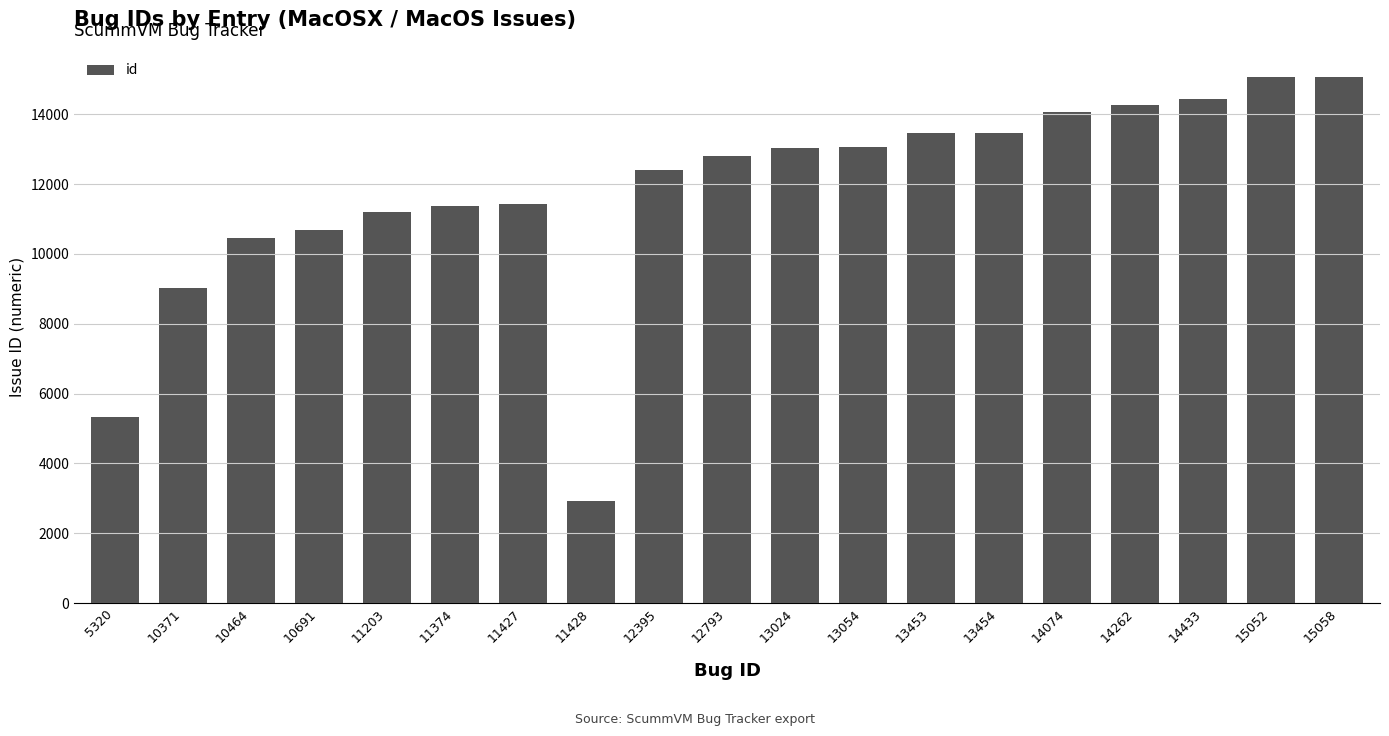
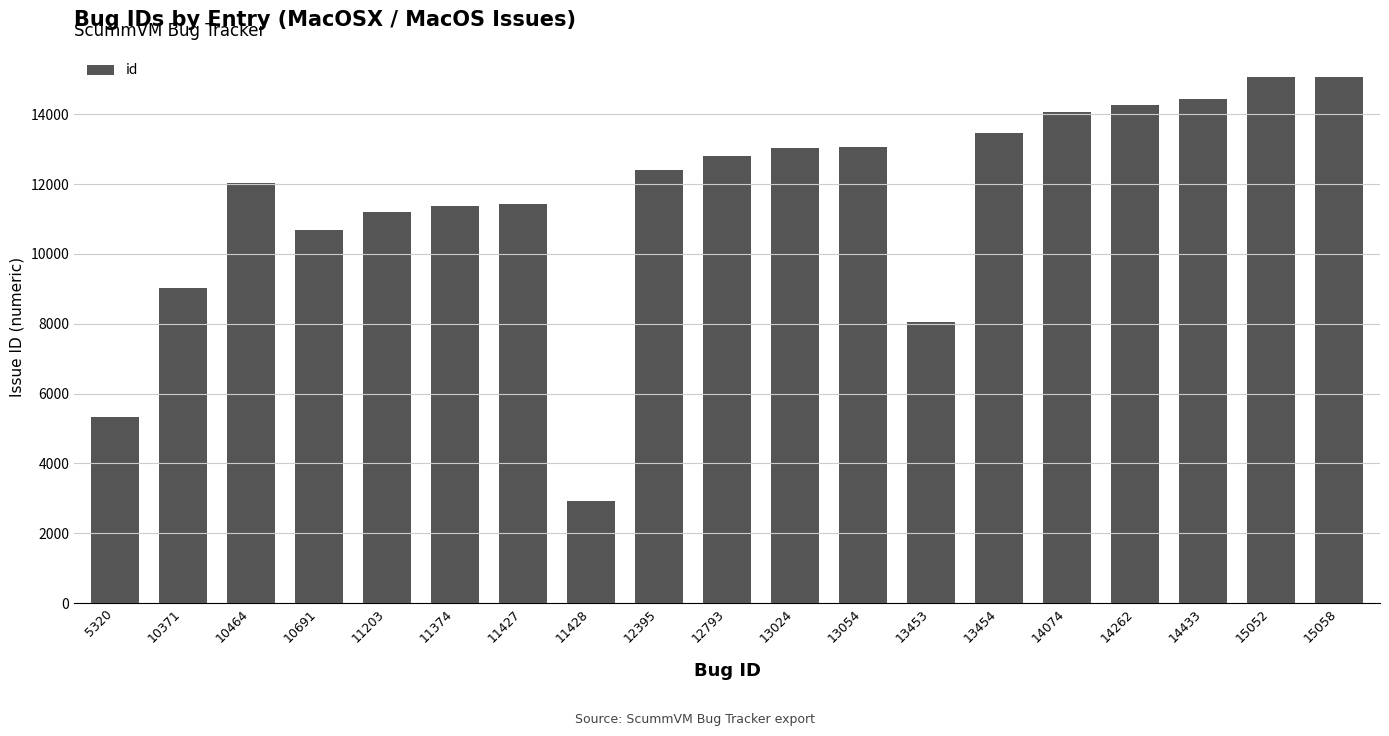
10464: 10500 -> 12000
13453: 13500 -> 8000
